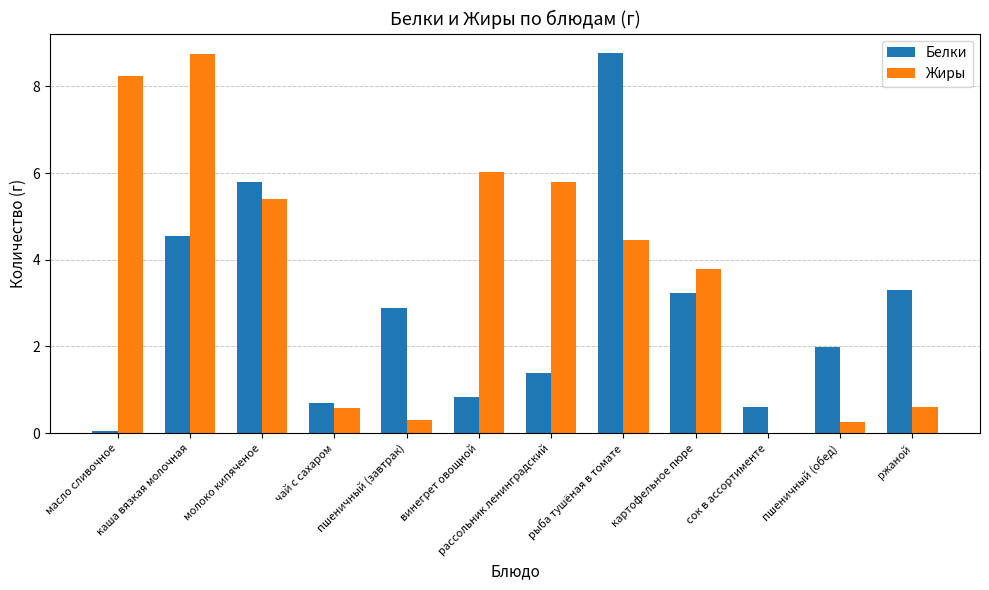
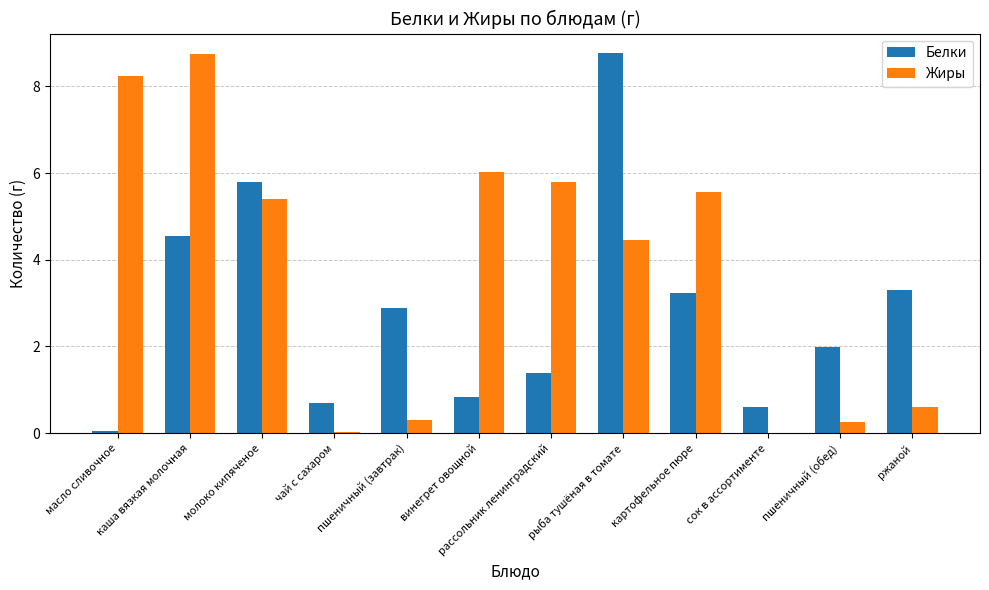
Жиры, чай с сахаром: 0.6 -> 0.0
Жиры, картофельное пюре: 3.8 -> 5.6
